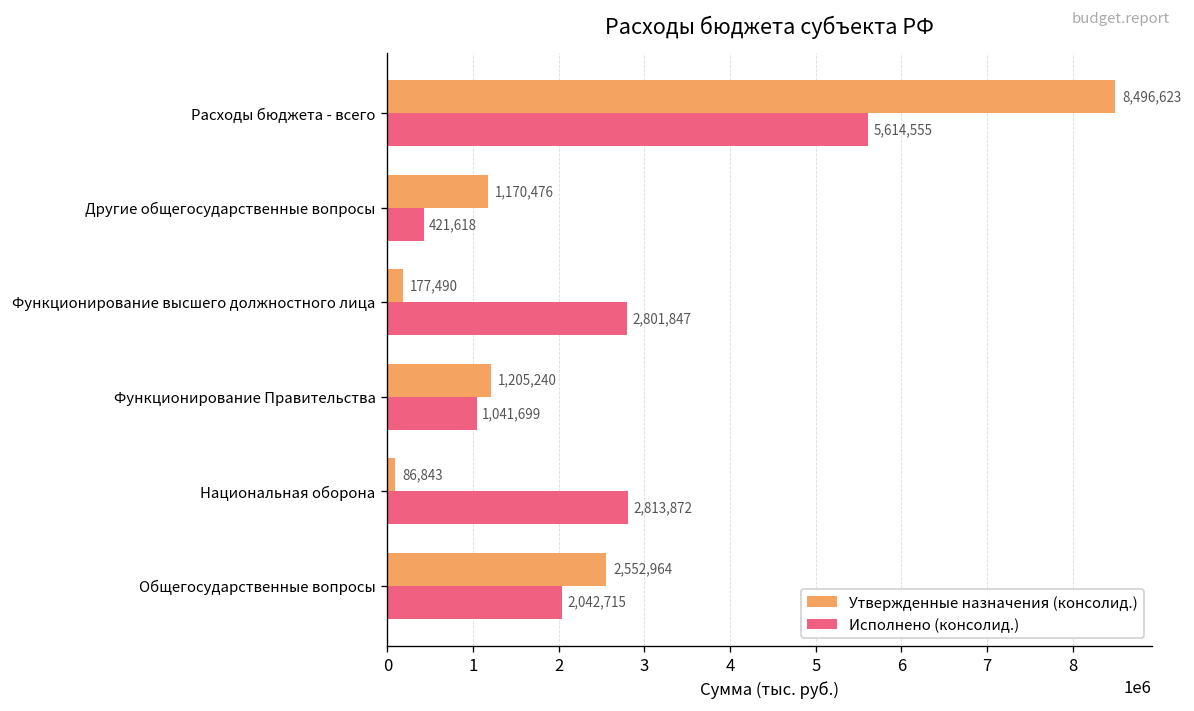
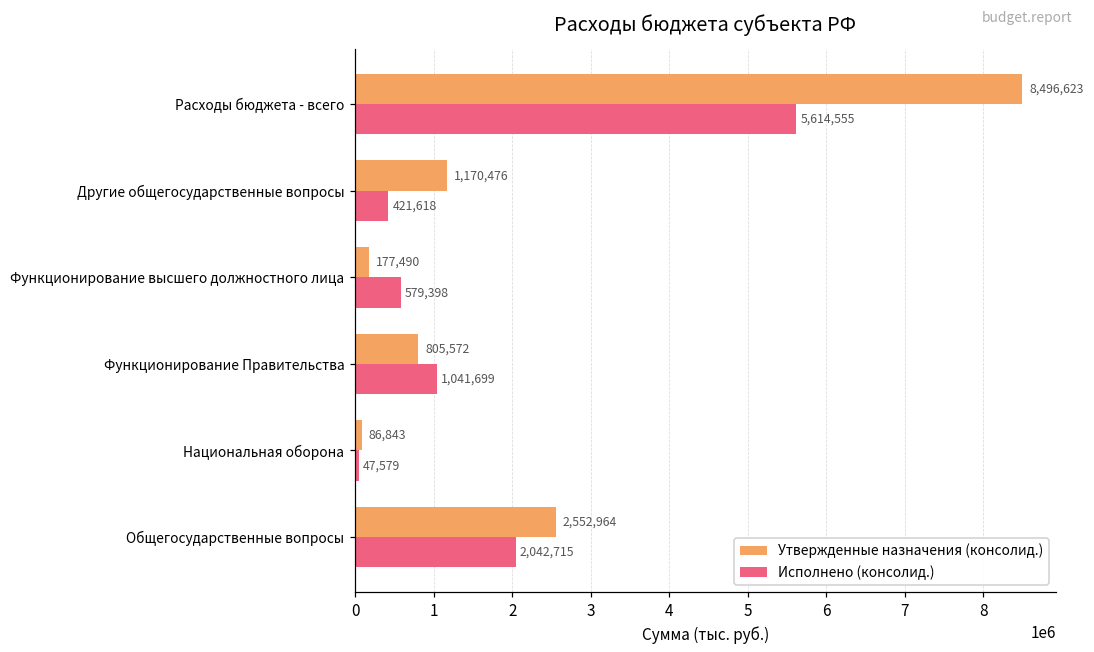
Исполнено (консолид.), Функционирование высшего должностного лица: 2,801,847 -> 579,398
Утвержденные назначения (консолид.), Функционирование Правительства: 1,205,240 -> 805,572
Исполнено (консолид.), Национальная оборона: 2,813,872 -> 47,579
